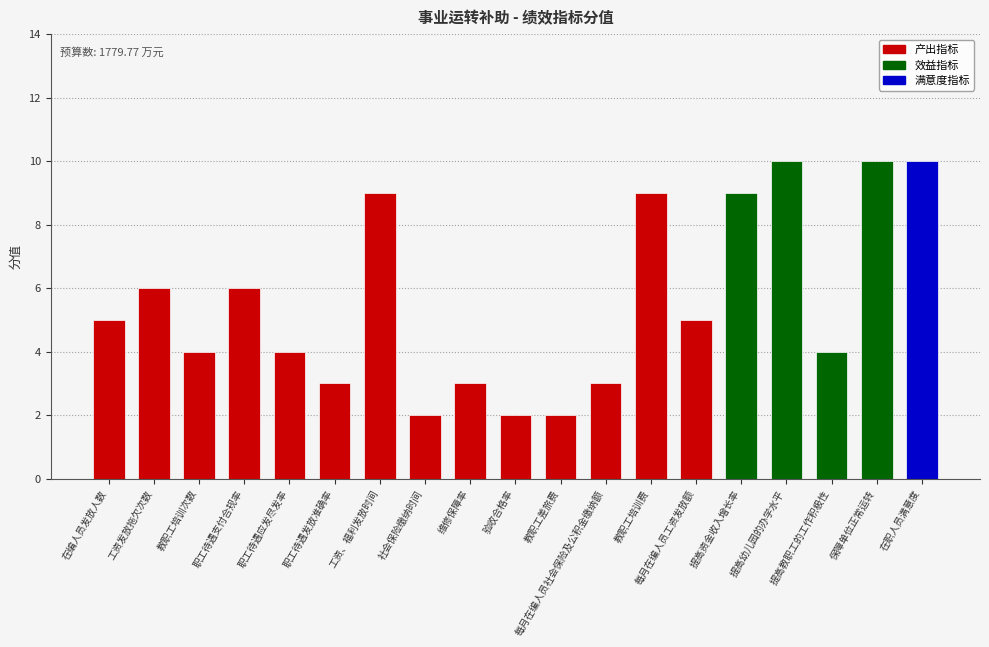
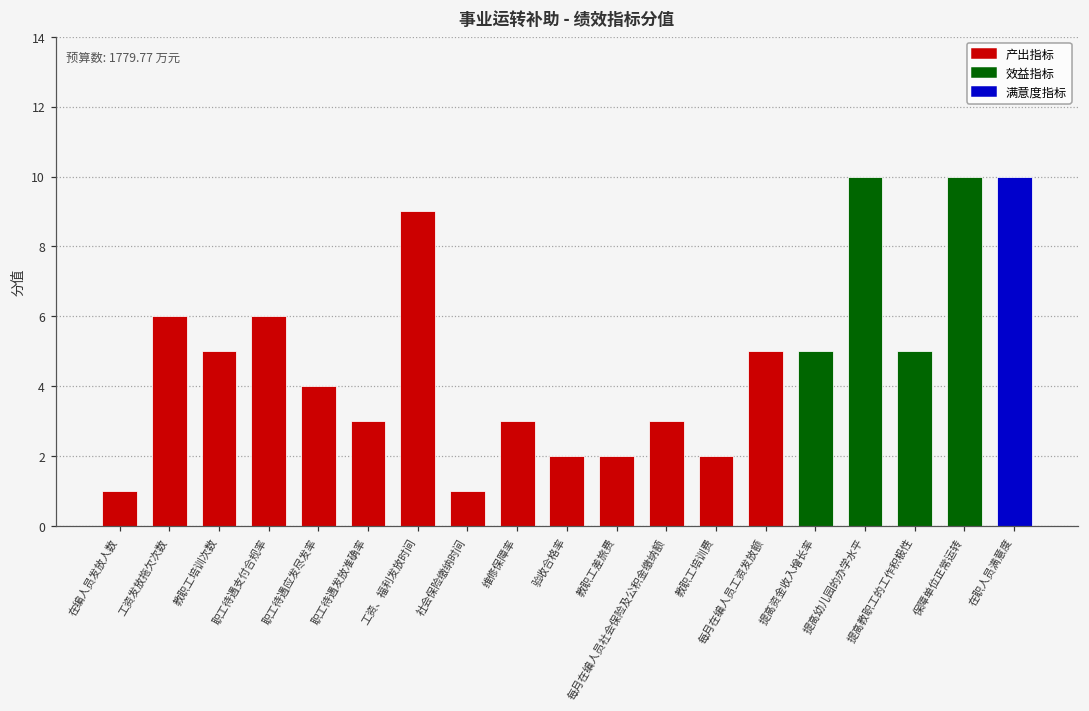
在编人员发放人数: 5 -> 1
教职工培训次数: 4 -> 5
社会保险缴纳时间: 2 -> 1
教职工培训费: 9 -> 2
提高资金收入增长率: 9 -> 5
提高教职工的工作积极性: 4 -> 5
